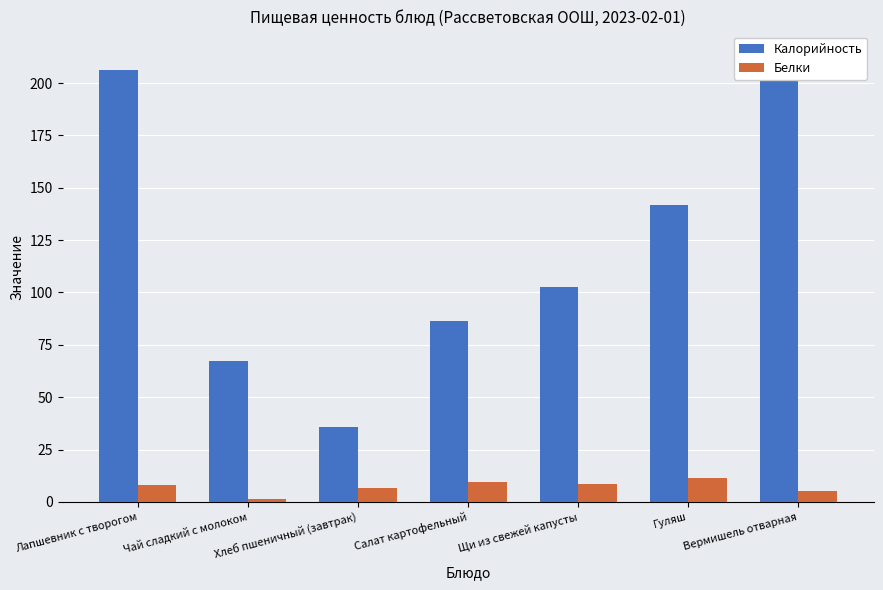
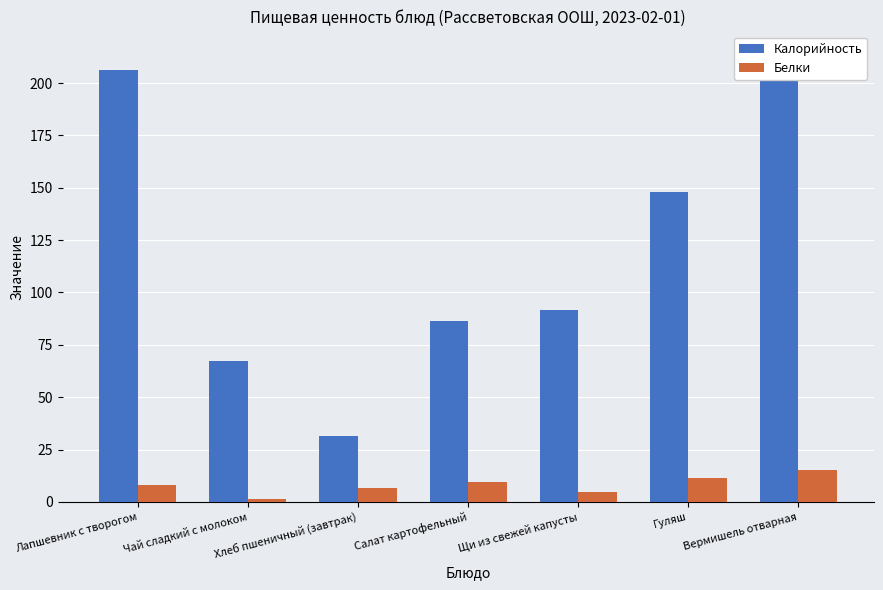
Калорийность, Хлеб пшеничный (завтрак): 36 -> 31
Калорийность, Щи из свежей капусты: 103 -> 91
Белки, Щи из свежей капусты: 9 -> 5
Калорийность, Гуляш: 142 -> 148
Белки, Вермишель отварная: 5 -> 15
